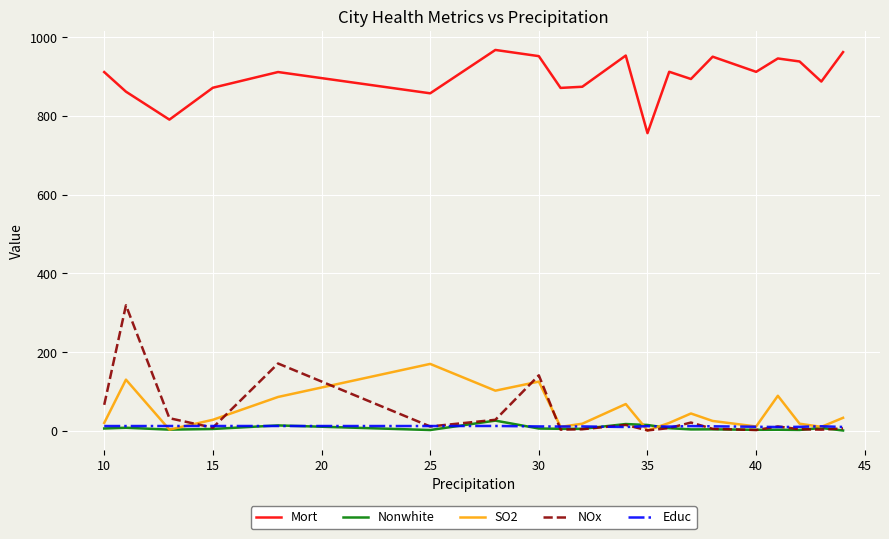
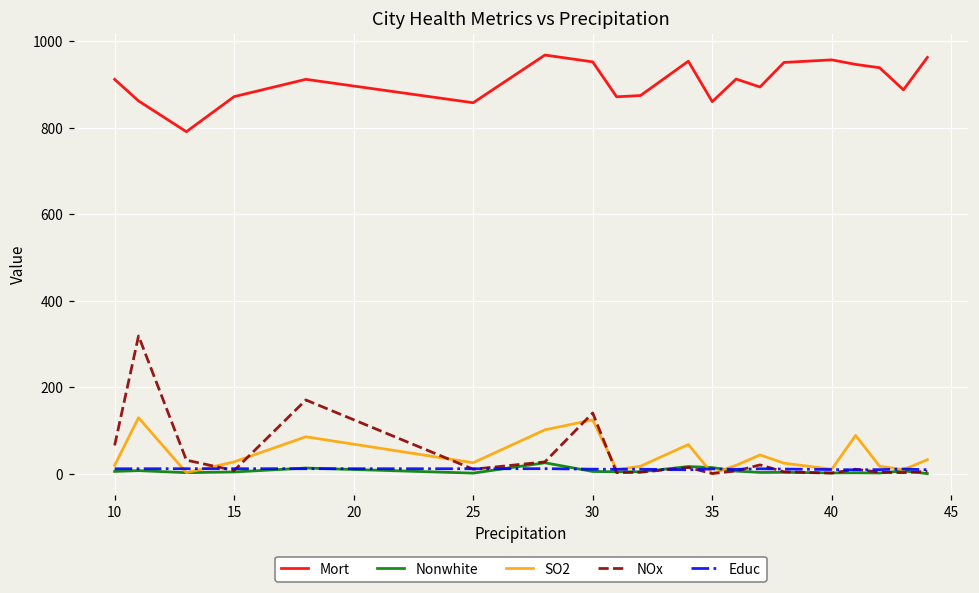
SO2, 25: 170 -> 30
Mort, 35: 760 -> 860
Mort, 40: 910 -> 960
